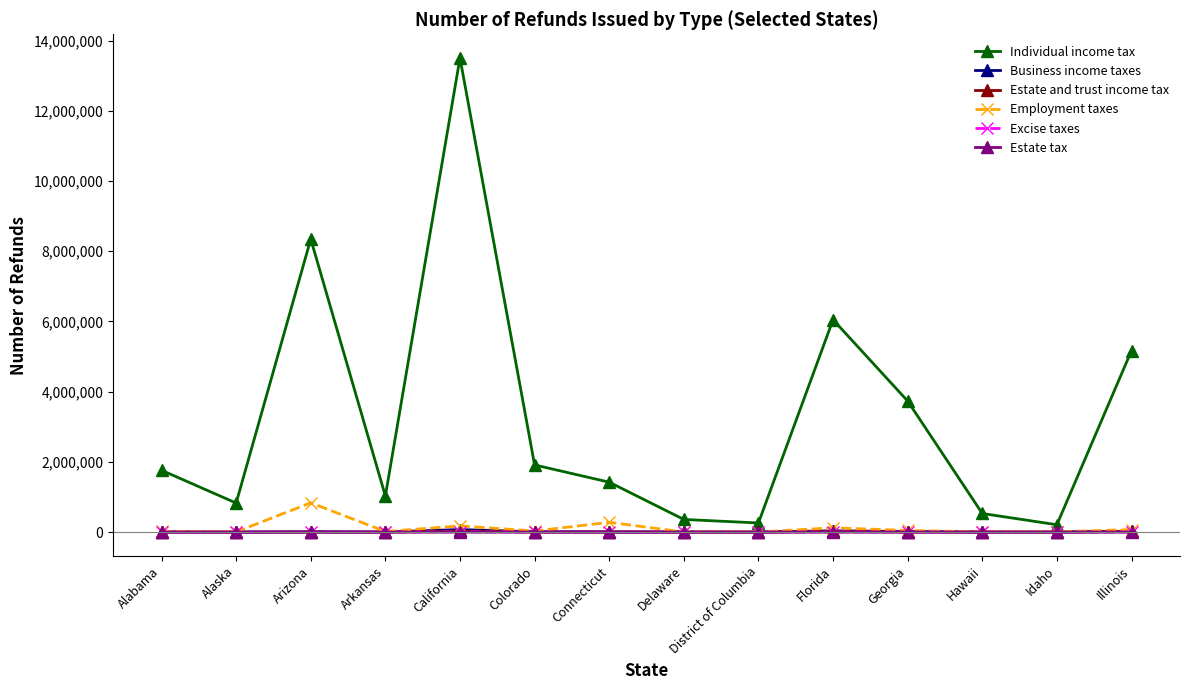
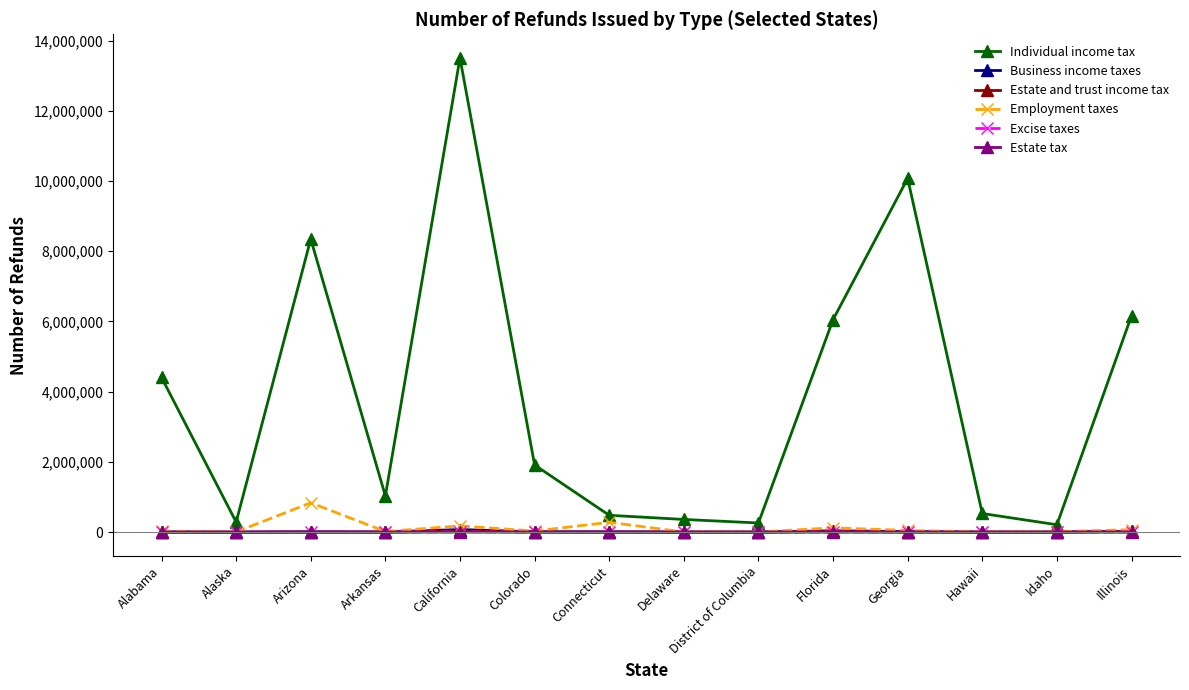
Individual income tax, Alabama: 1,800,000 -> 4,400,000
Individual income tax, Alaska: 800,000 -> 300,000
Individual income tax, Connecticut: 1,400,000 -> 500,000
Individual income tax, Georgia: 3,700,000 -> 10,100,000
Individual income tax, Illinois: 5,200,000 -> 6,200,000
